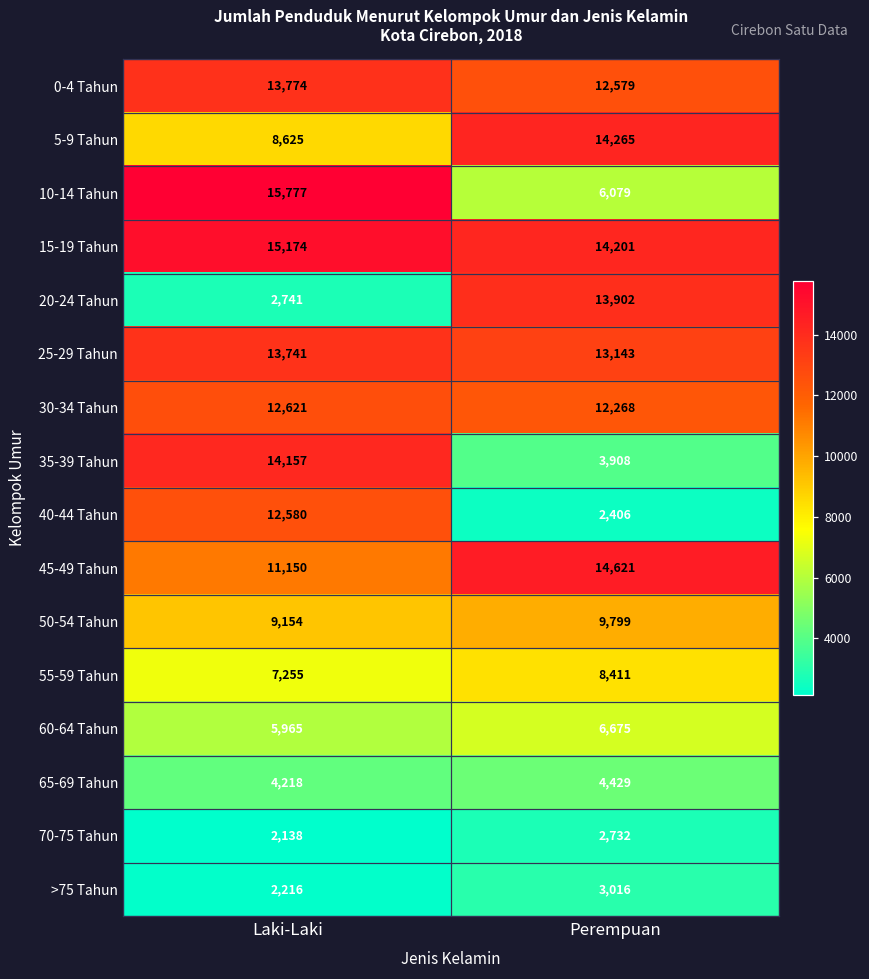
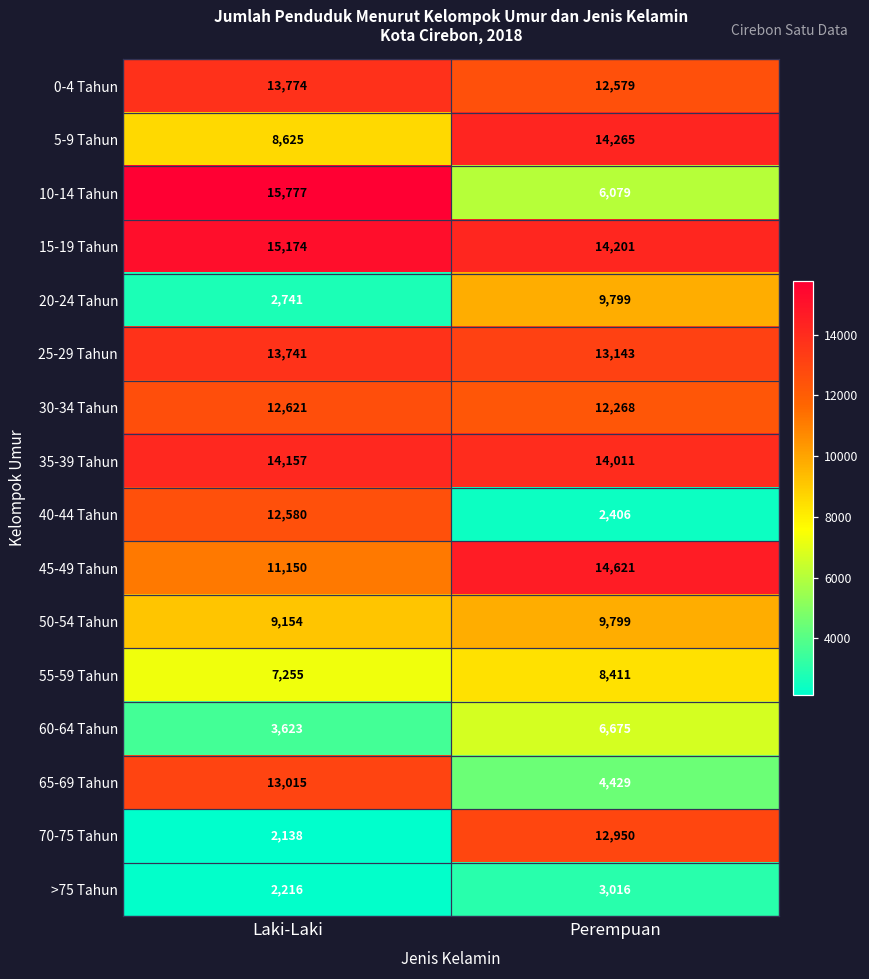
20-24 Tahun, Perempuan: 13,902 -> 9,799
35-39 Tahun, Perempuan: 3,908 -> 14,011
60-64 Tahun, Laki-Laki: 5,965 -> 3,623
65-69 Tahun, Laki-Laki: 4,218 -> 13,015
70-75 Tahun, Perempuan: 2,732 -> 12,950
